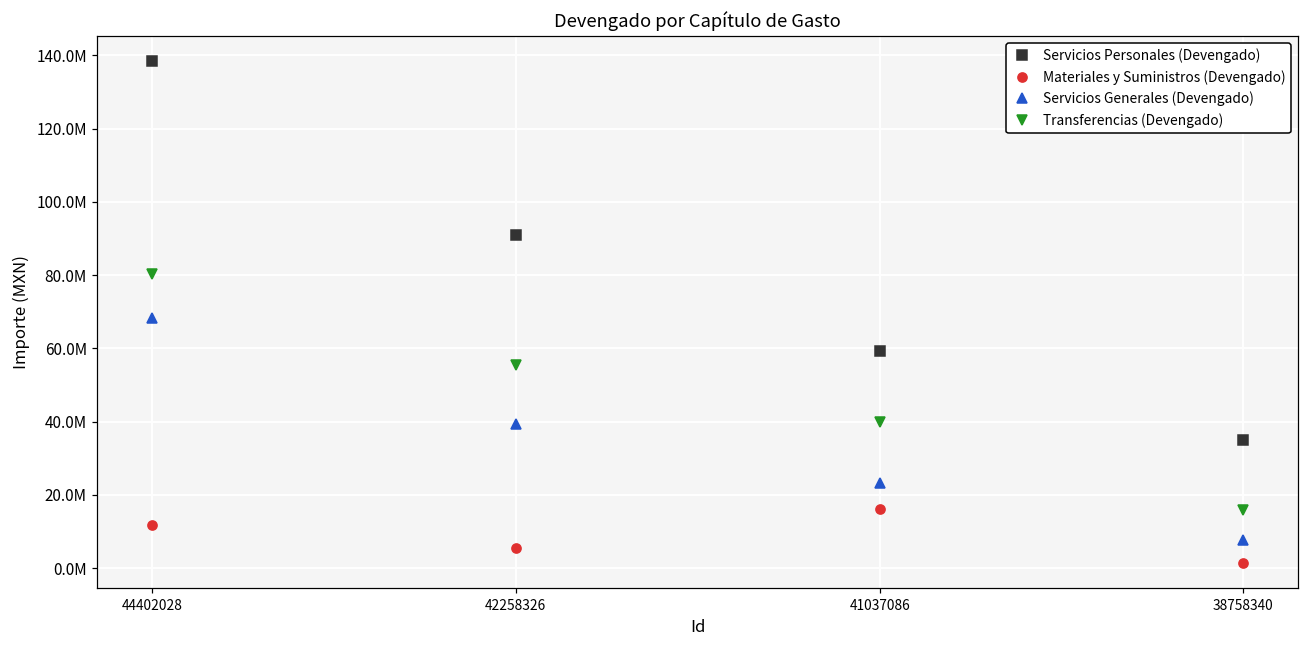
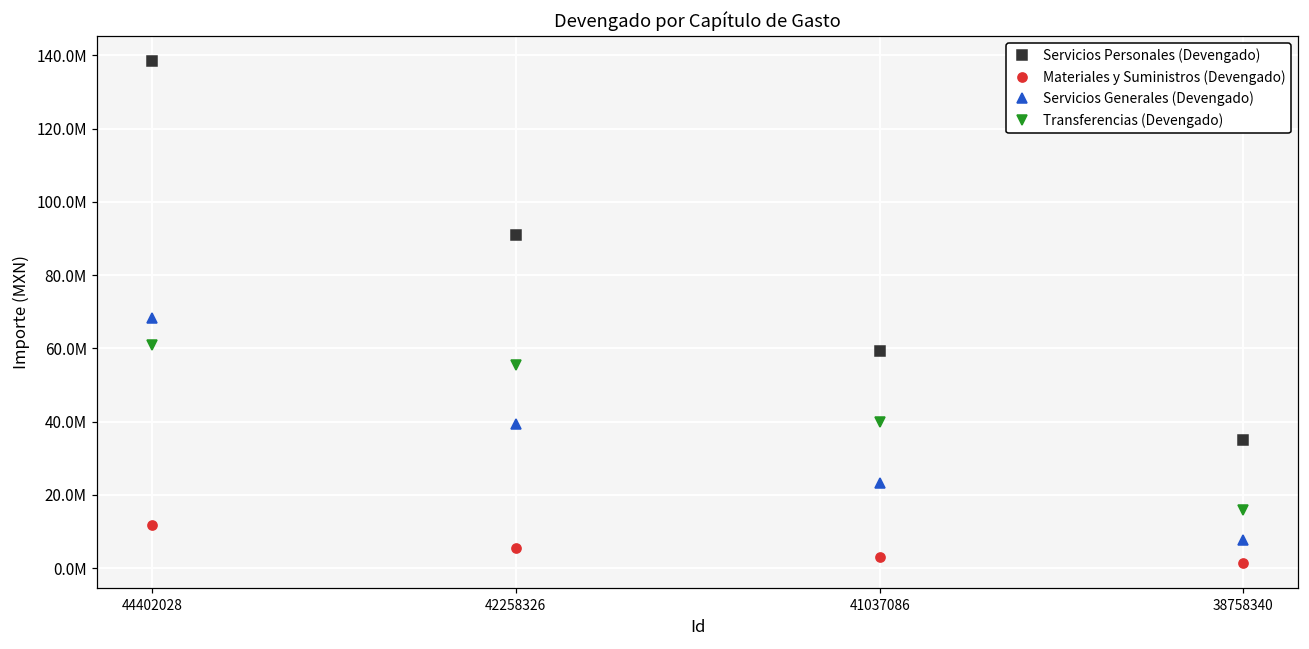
Transferencias (Devengado), 44402028: 80000000 -> 61000000
Materiales y Suministros (Devengado), 41037086: 16000000 -> 3000000
